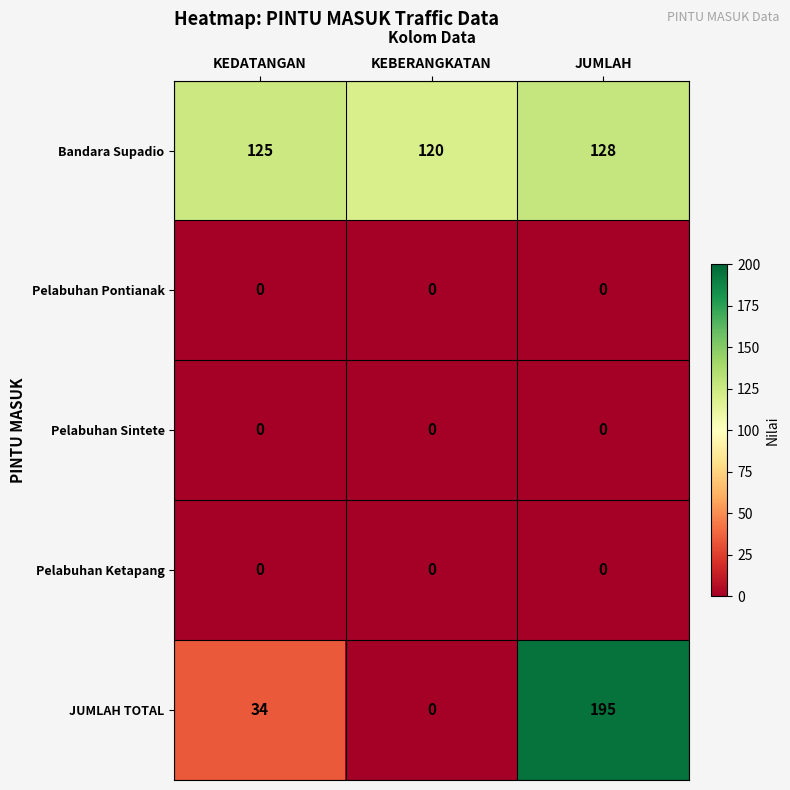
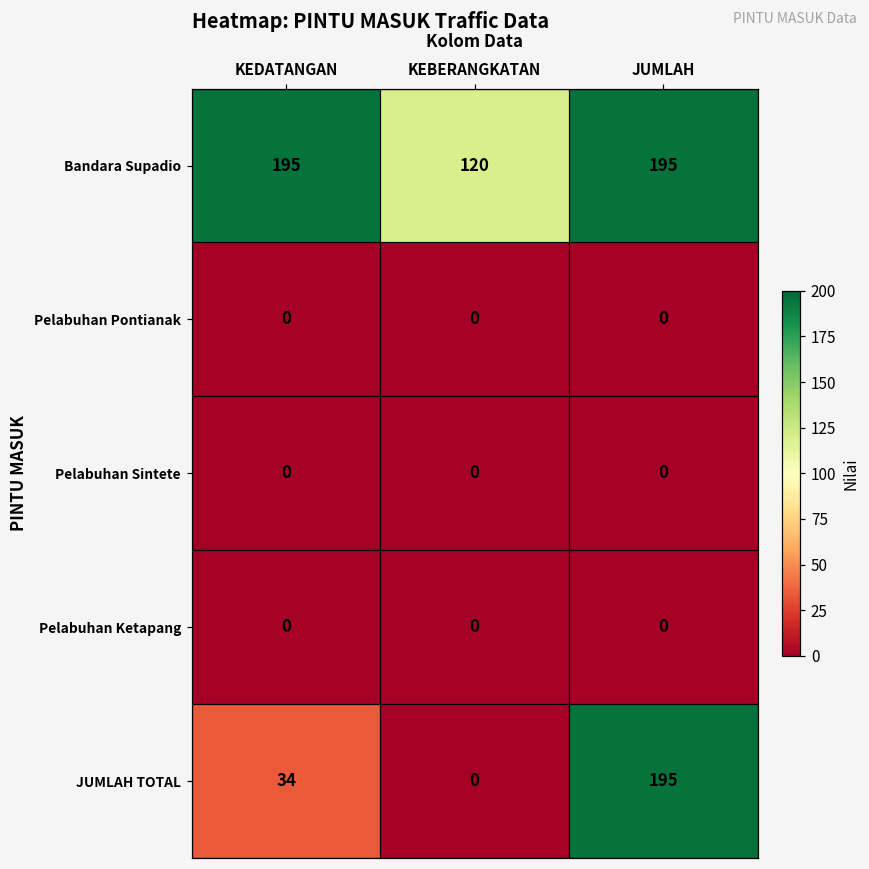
Bandara Supadio, KEDATANGAN: 125 -> 195
Bandara Supadio, JUMLAH: 128 -> 195
